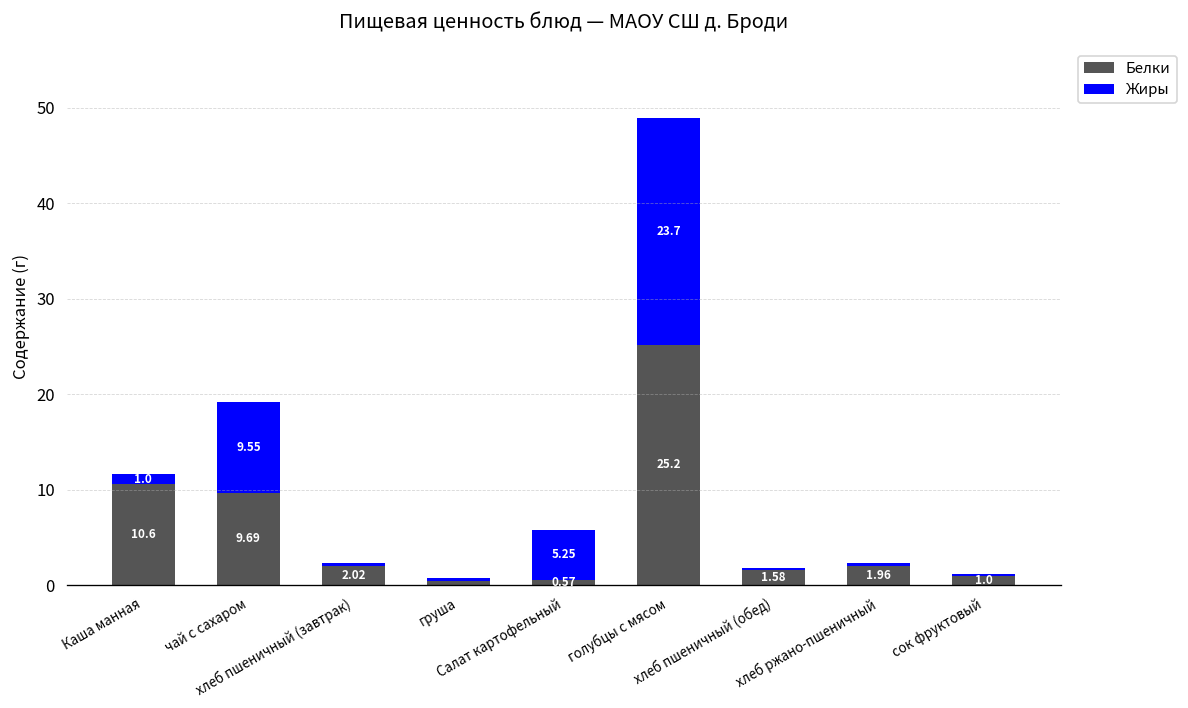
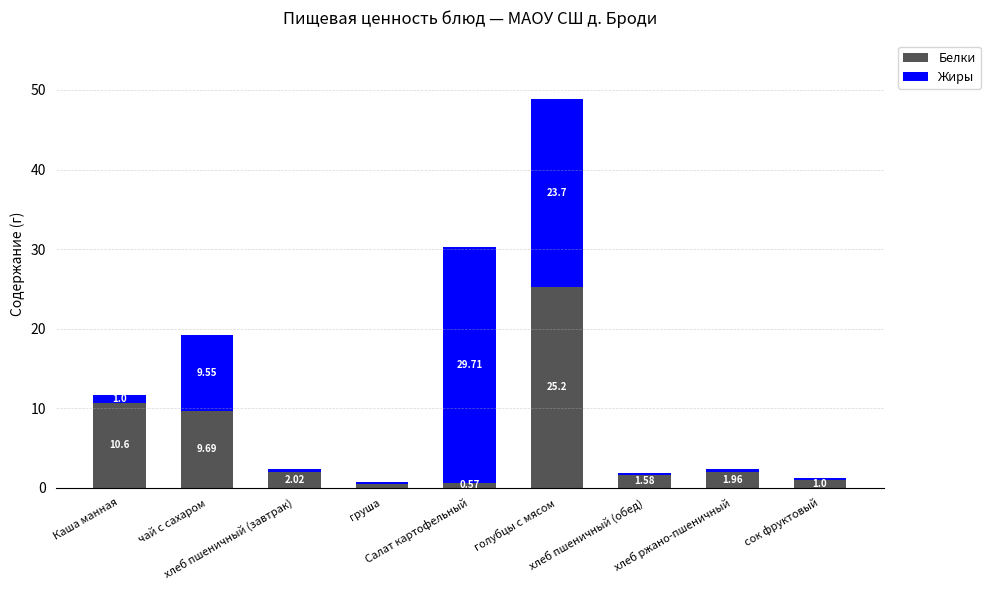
Жиры, Салат картофельный: 5.25 -> 29.71
